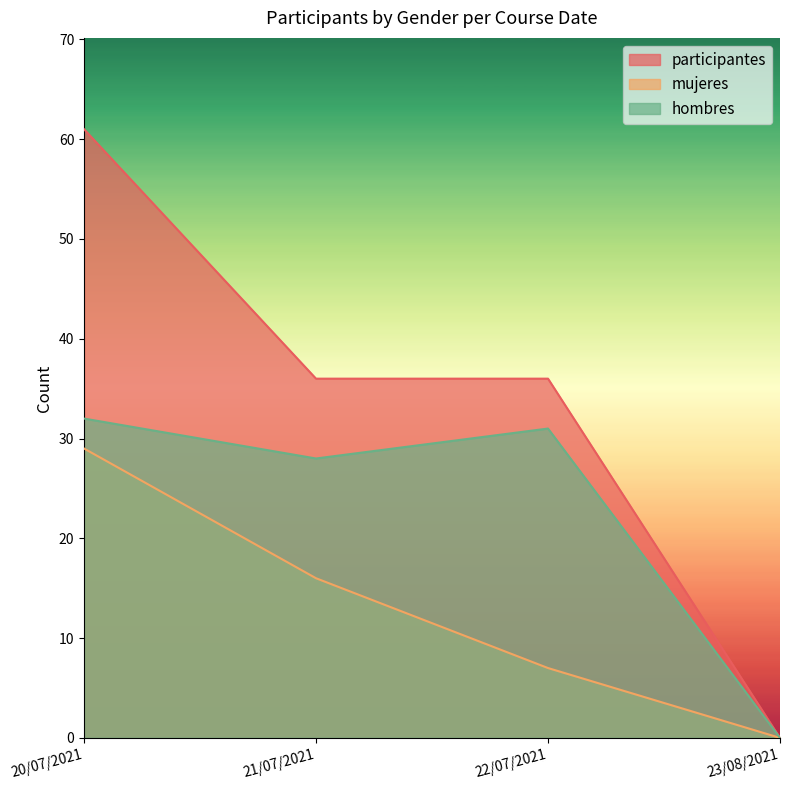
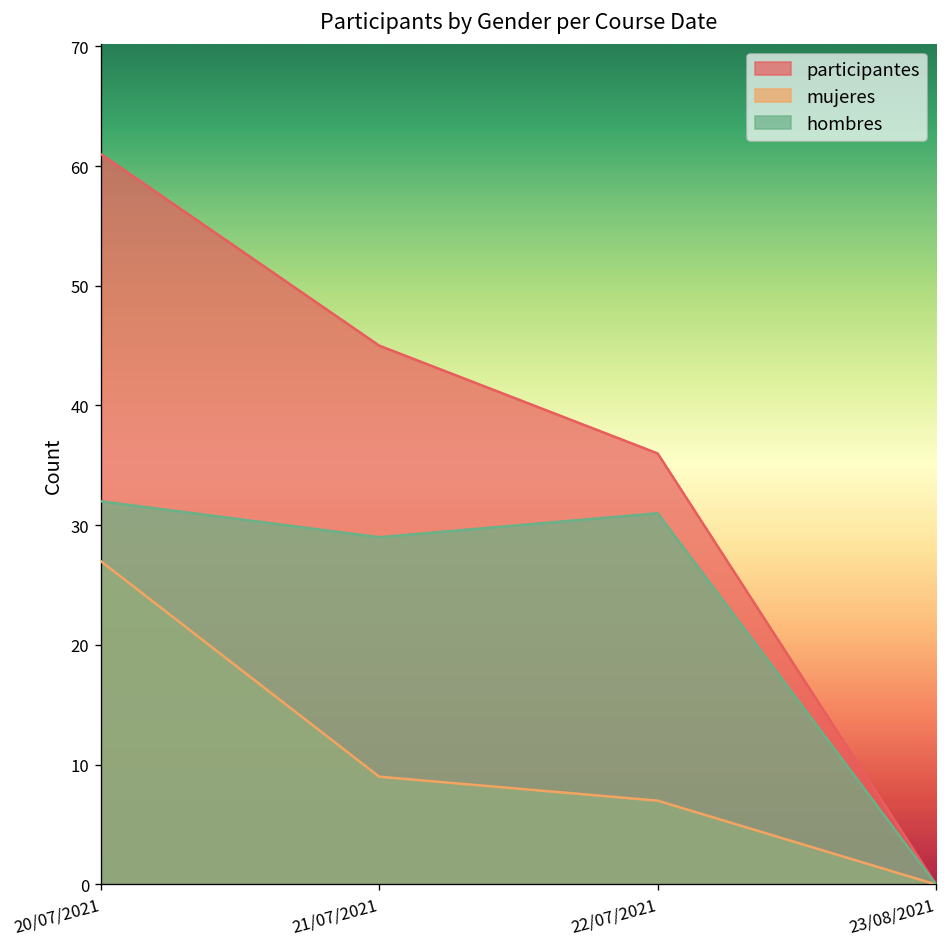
mujeres, 20/07/2021: 29 -> 27
participantes, 21/07/2021: 36 -> 45
mujeres, 21/07/2021: 16 -> 9
hombres, 21/07/2021: 28 -> 29
